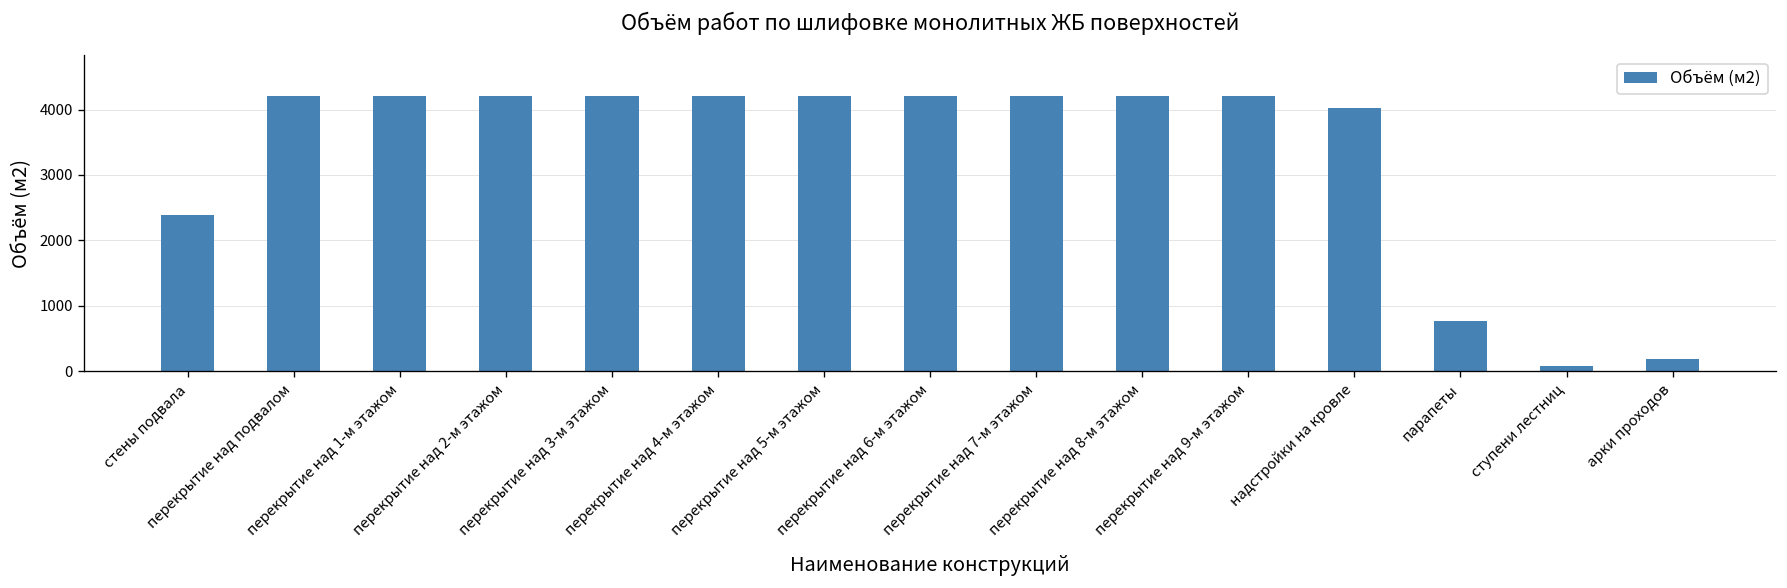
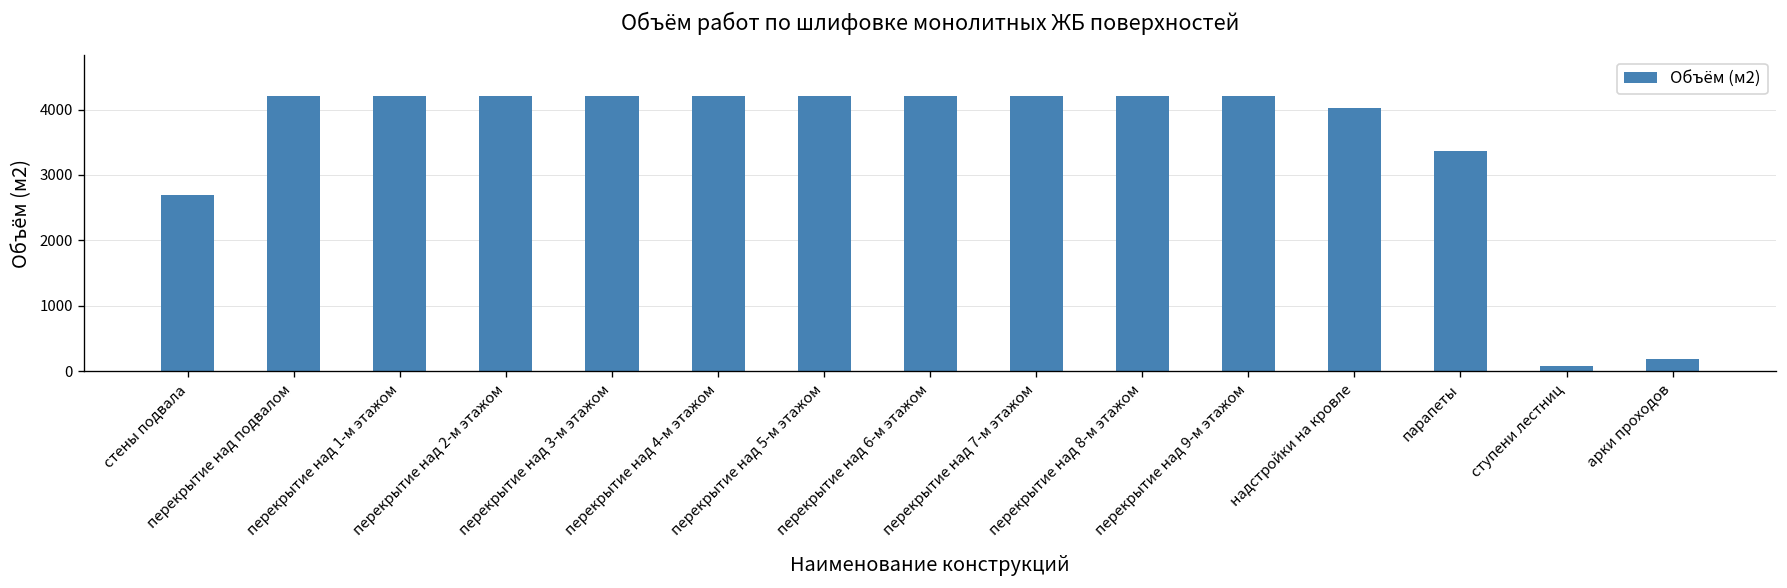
стены подвала: 2400 -> 2700
парапеты: 800 -> 3400
